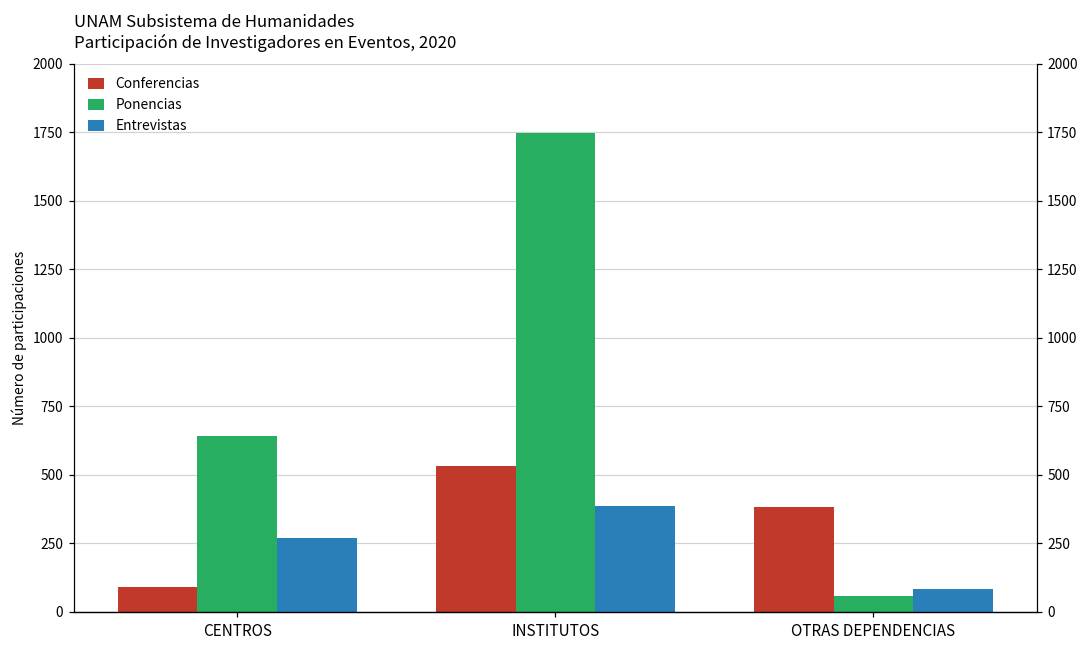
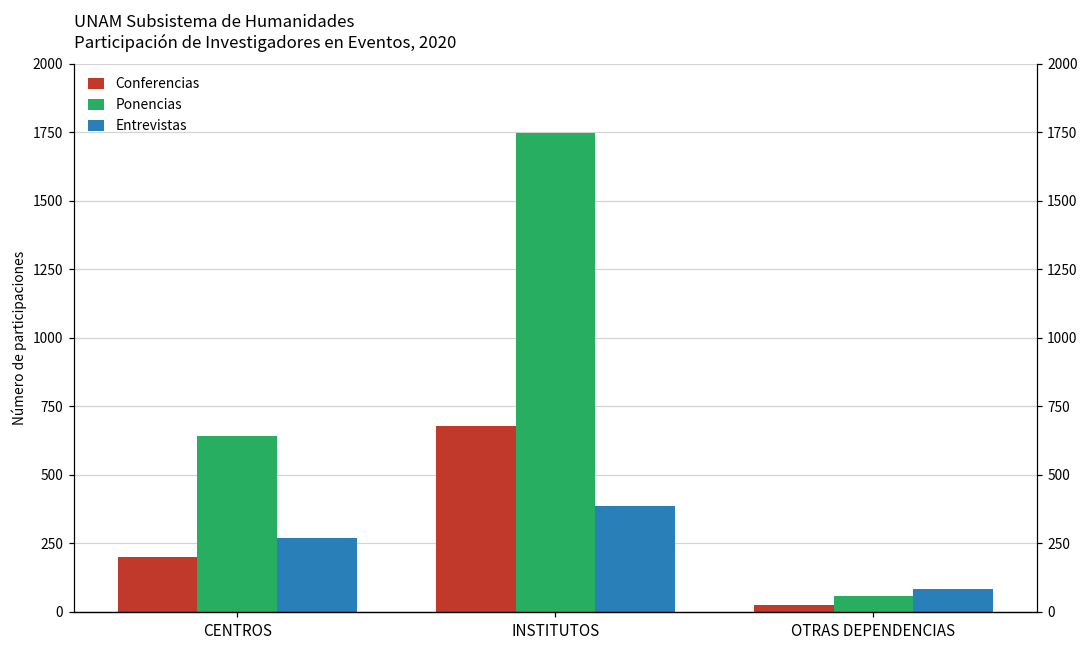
Conferencias, CENTROS: 90 -> 200
Conferencias, INSTITUTOS: 530 -> 680
Conferencias, OTRAS DEPENDENCIAS: 380 -> 30
